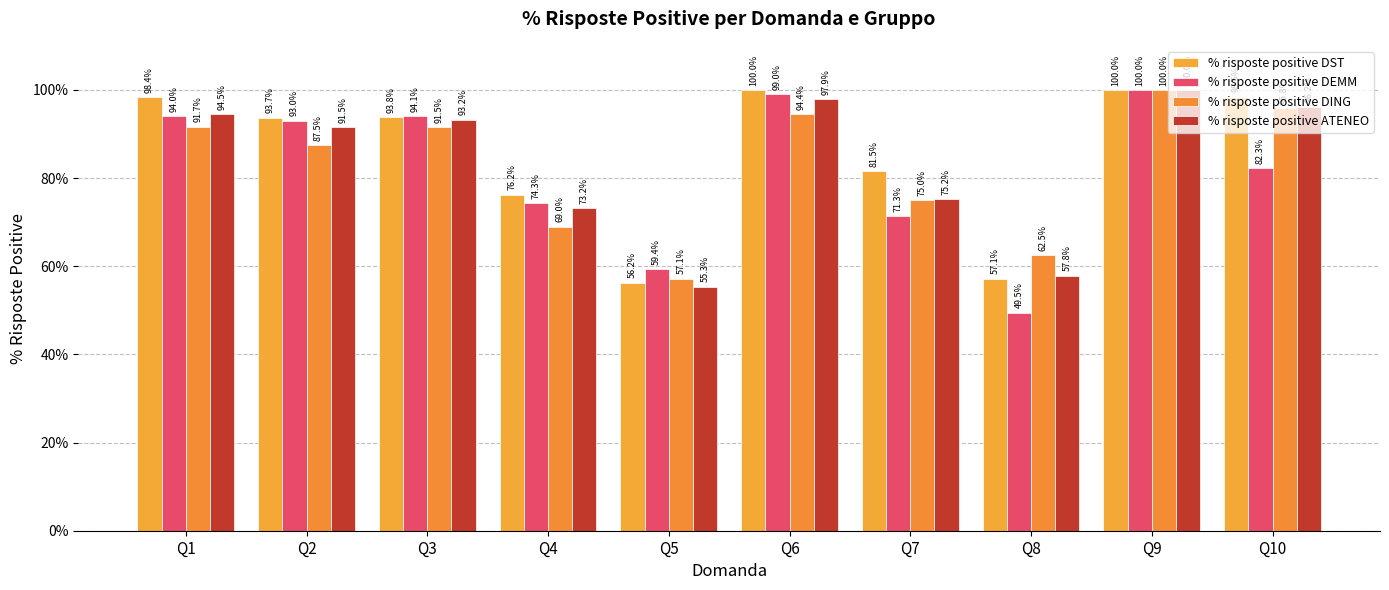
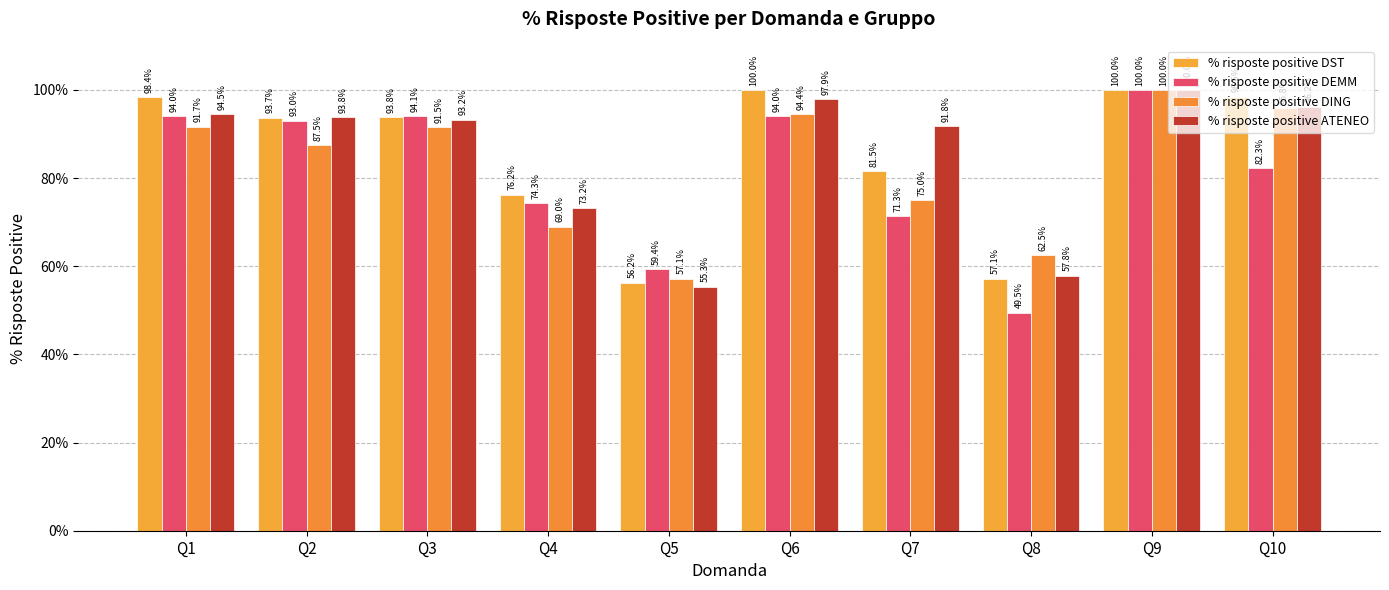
% risposte positive ATENEO, Q2: 91.5% -> 93.8%
% risposte positive DEMM, Q6: 99.0% -> 94.0%
% risposte positive ATENEO, Q7: 75.2% -> 91.8%
